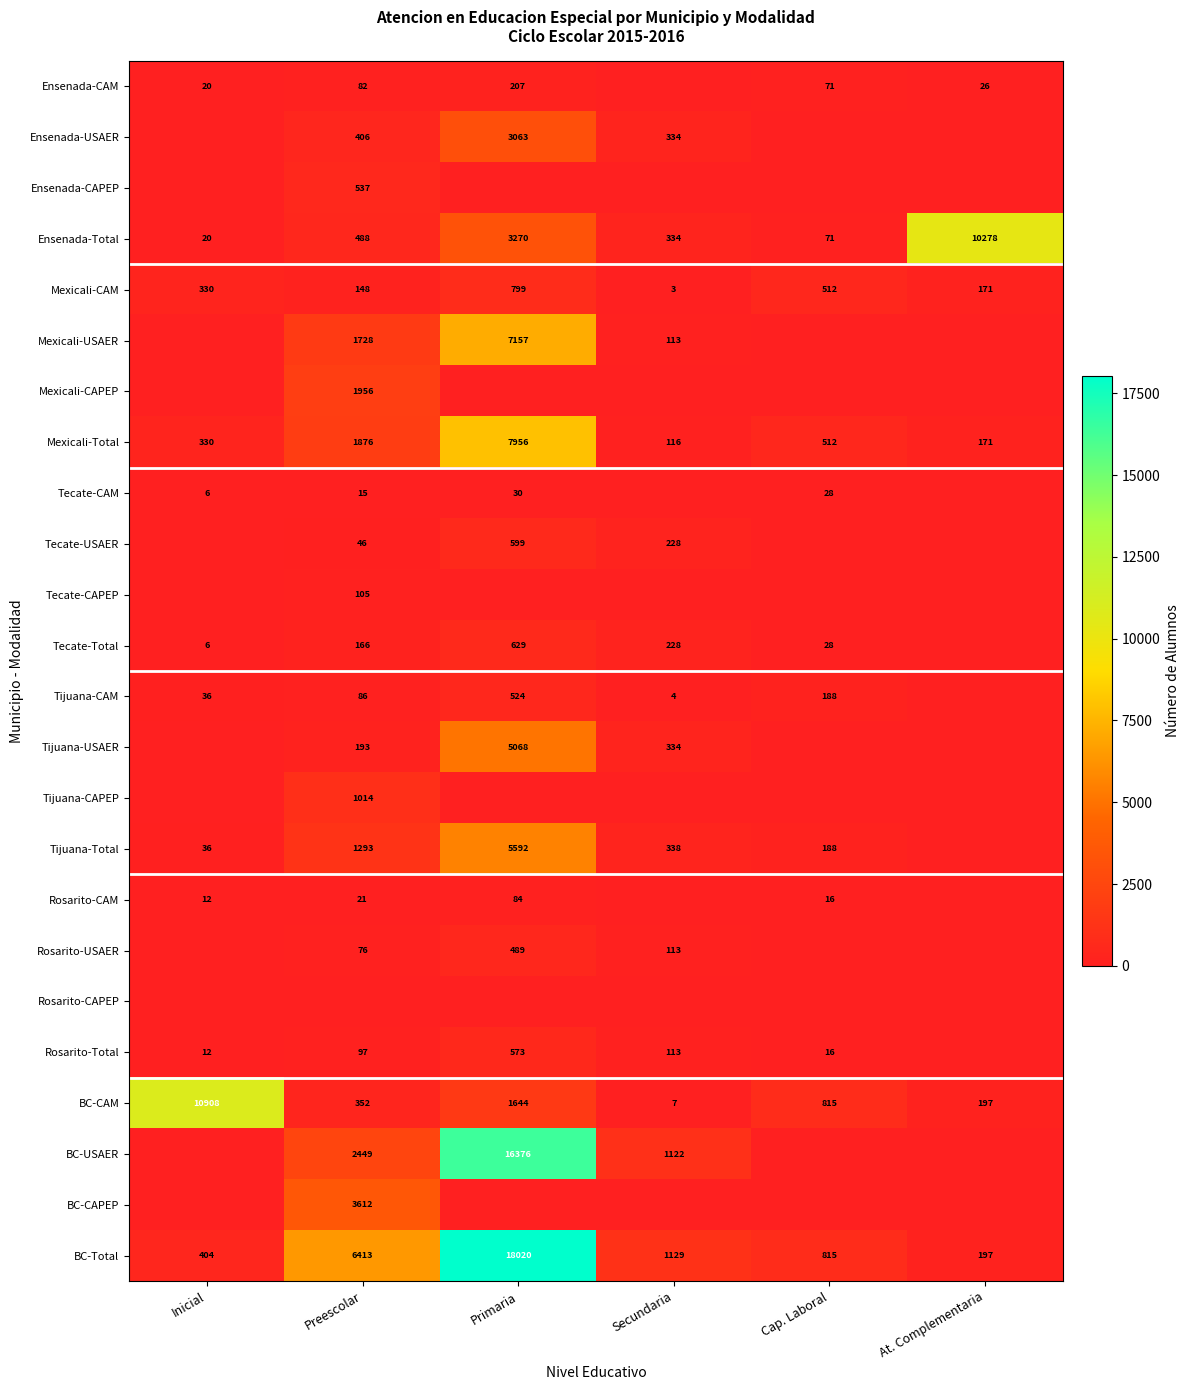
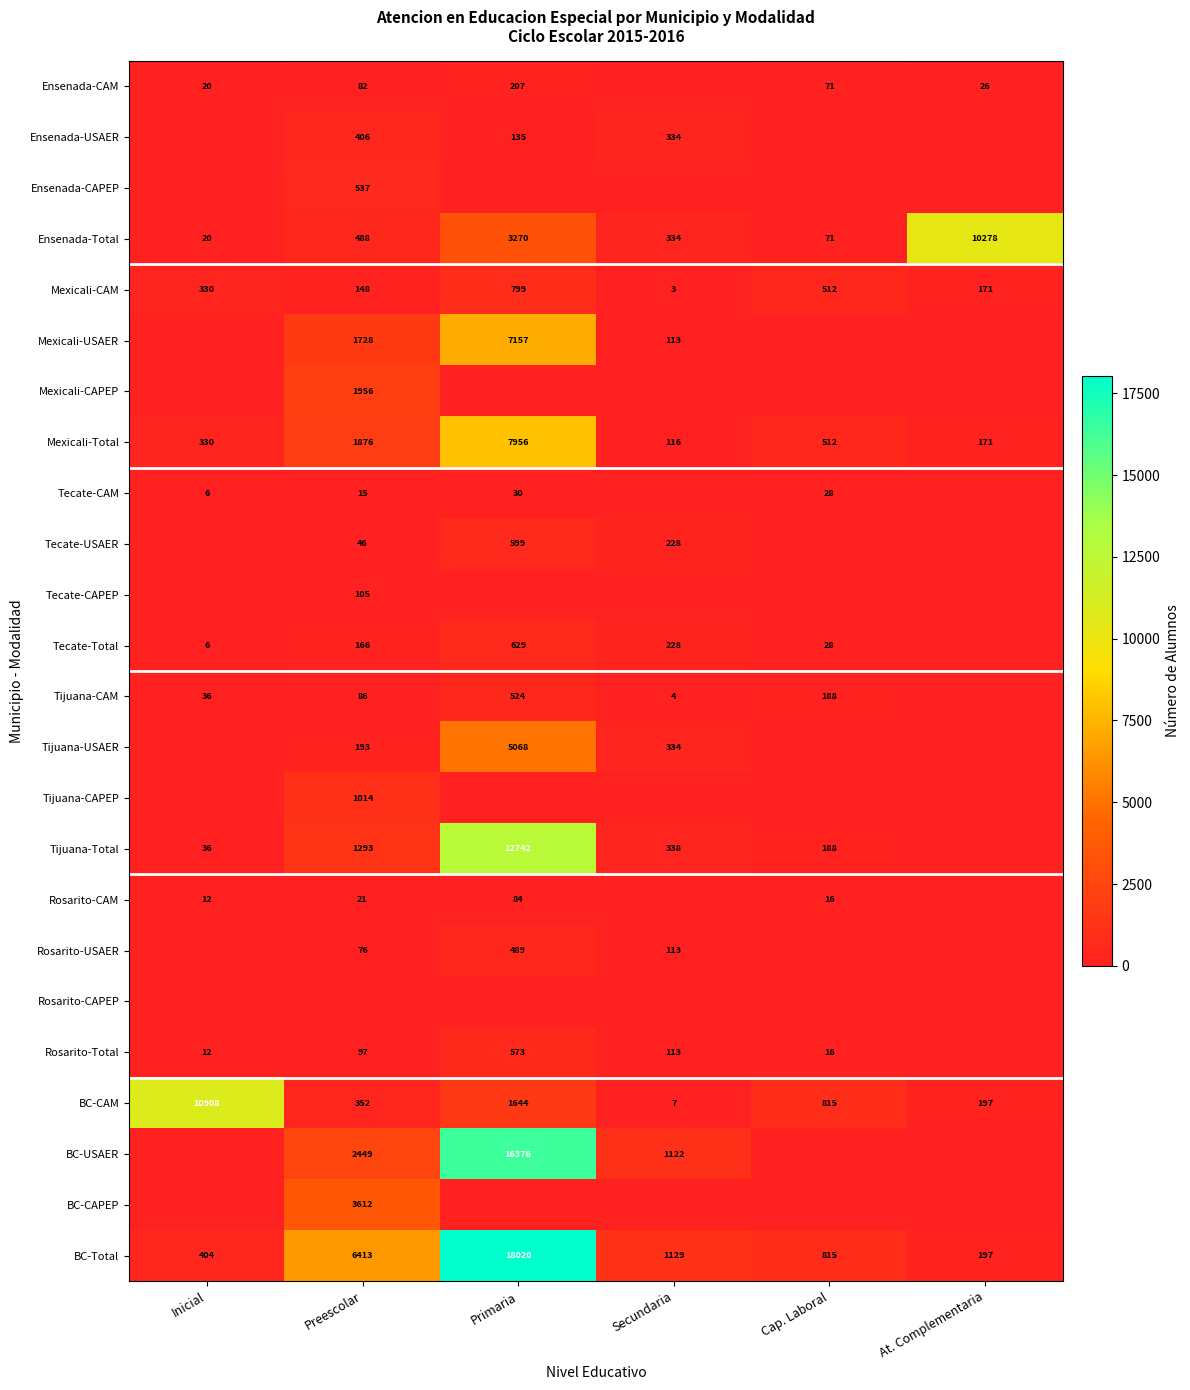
Ensenada-USAER, Primaria: 3063 -> 135
Tijuana-Total, Primaria: 5592 -> 12742
